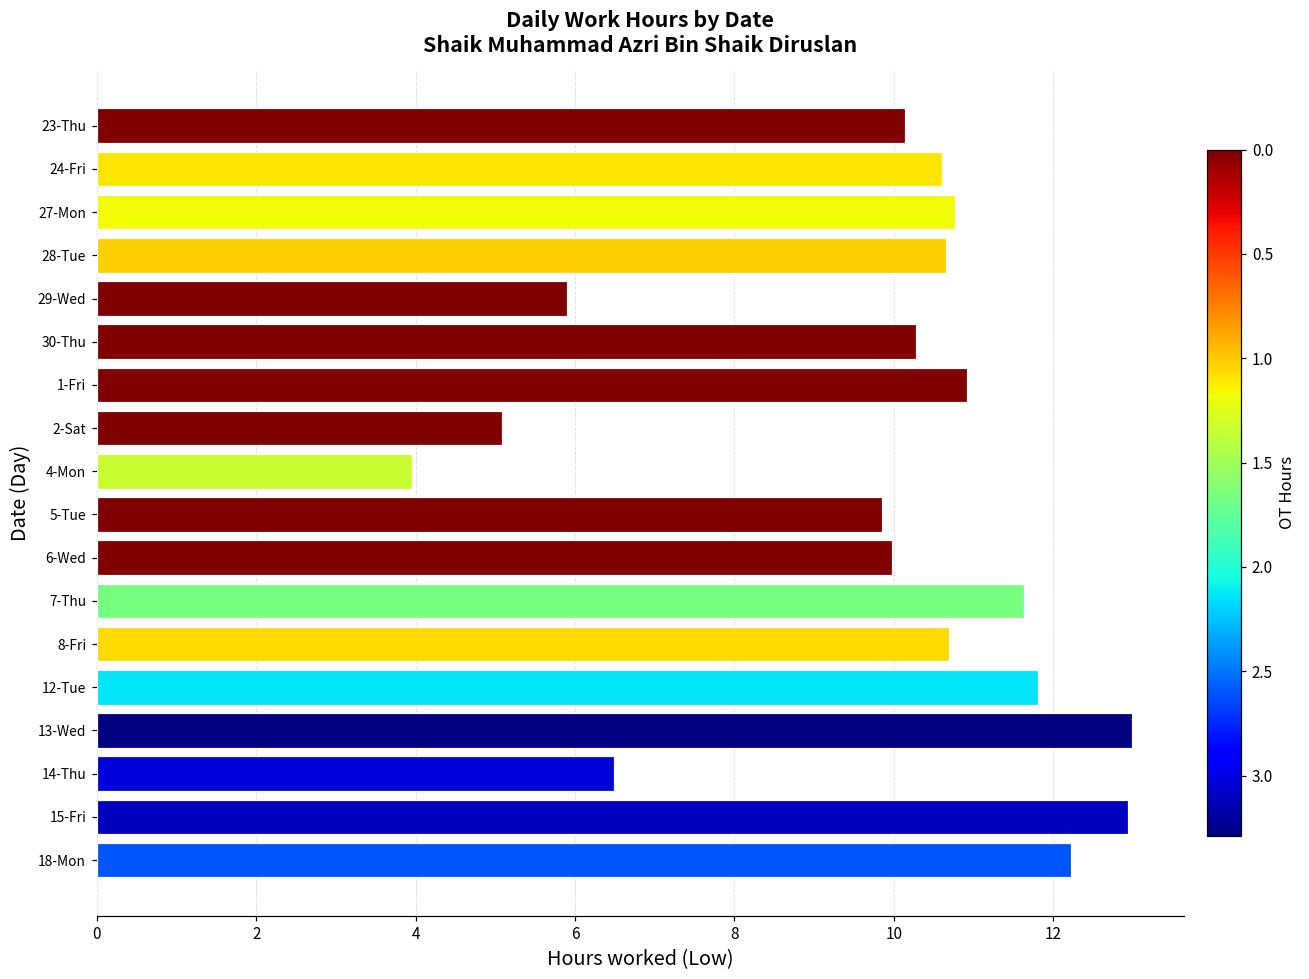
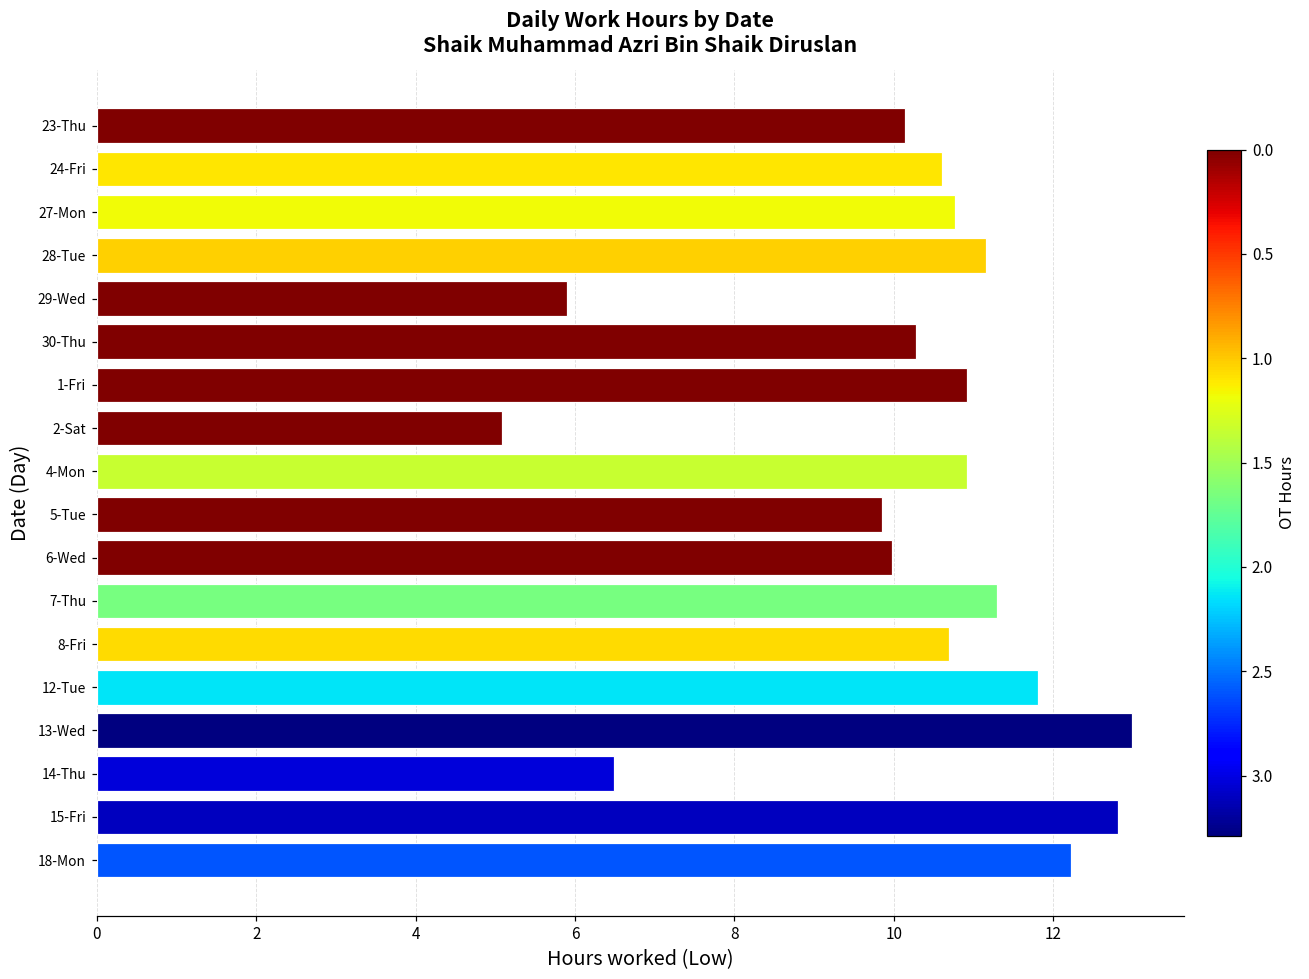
28-Tue: 10.7 -> 11.2
4-Mon: 4.0 -> 10.9
7-Thu: 11.6 -> 11.3
15-Fri: 12.9 -> 12.8
